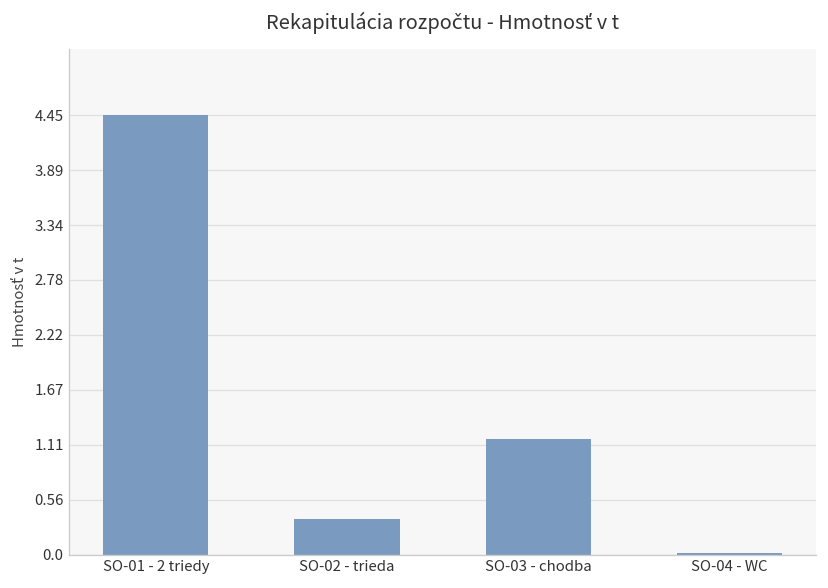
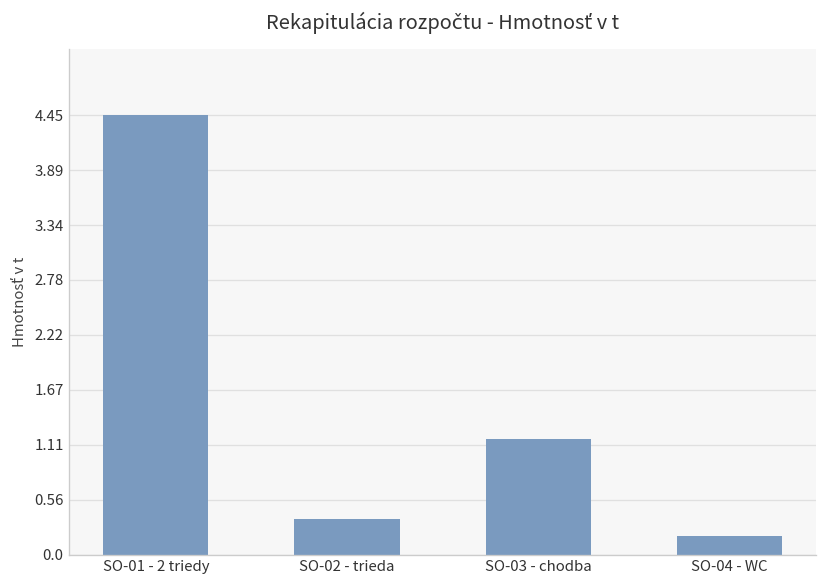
SO-04 - WC: 0.0 -> 0.2
